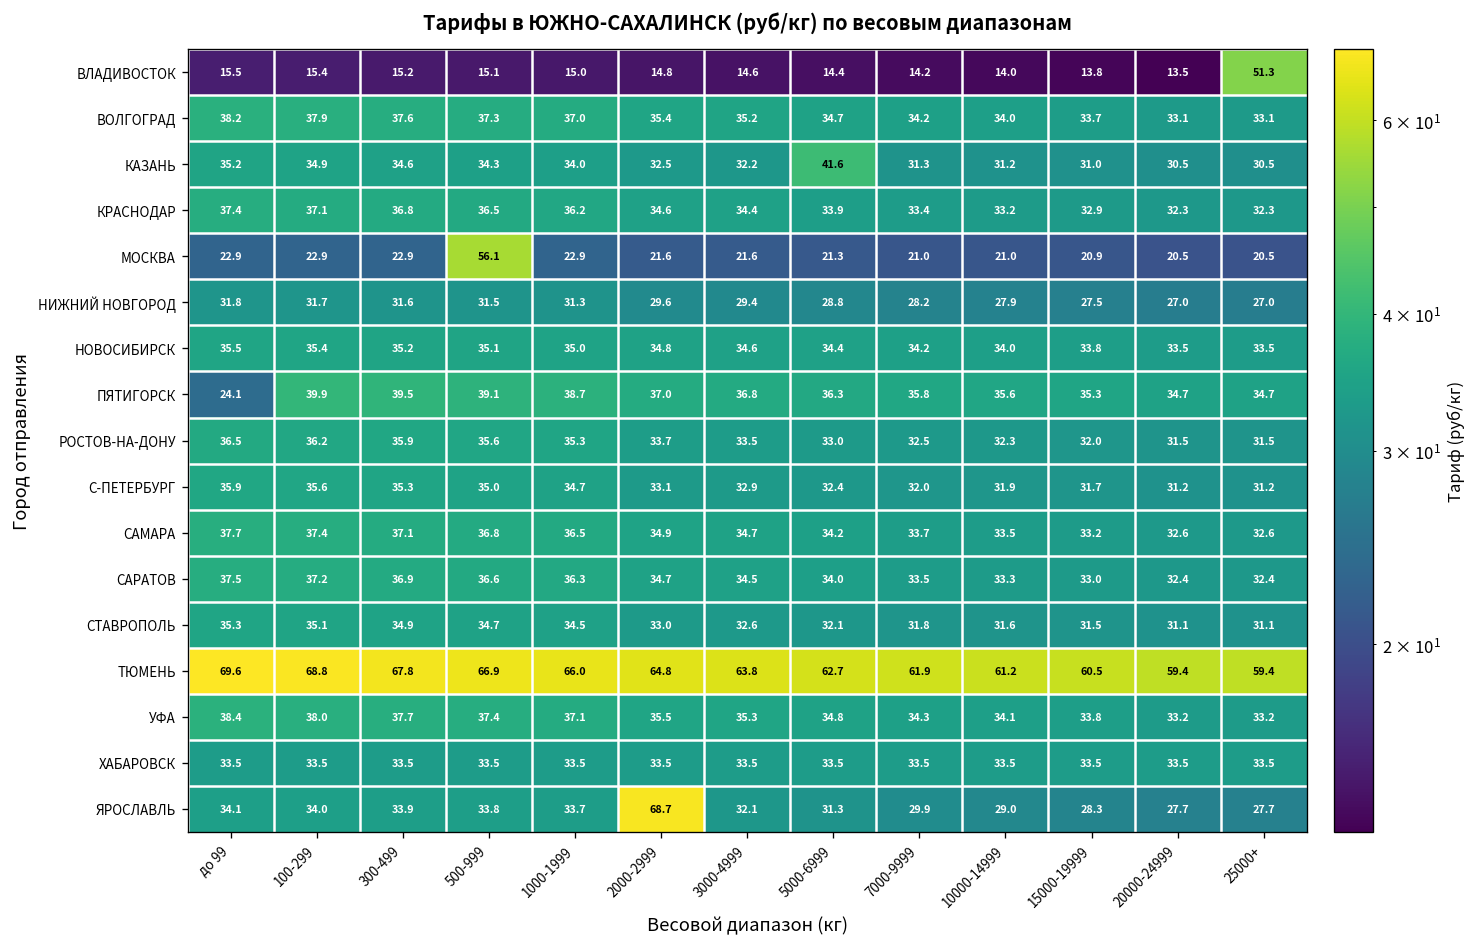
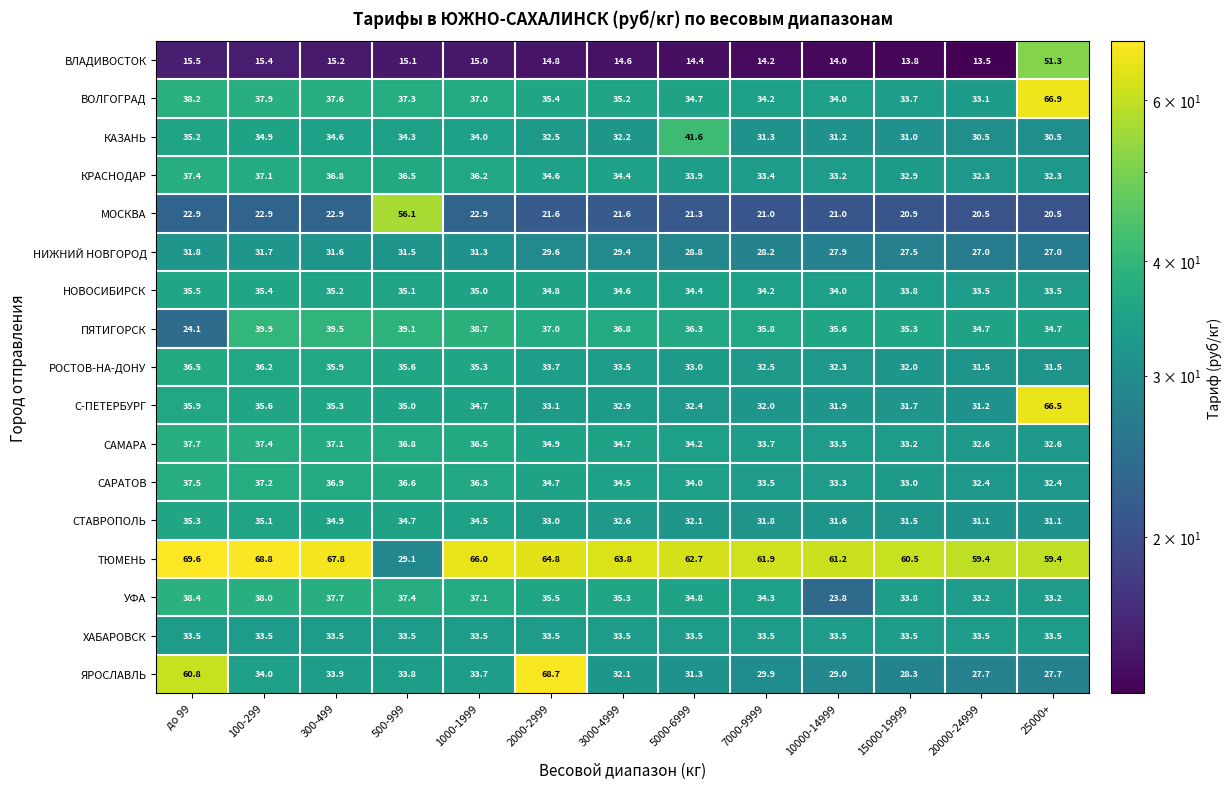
ВОЛГОГРАД, 25000+: 33.1 -> 66.9
С-ПЕТЕРБУРГ, 25000+: 31.2 -> 66.5
ТЮМЕНЬ, 500-999: 66.9 -> 29.1
УФА, 10000-14999: 34.1 -> 23.8
ЯРОСЛАВЛЬ, до 99: 34.1 -> 60.8
